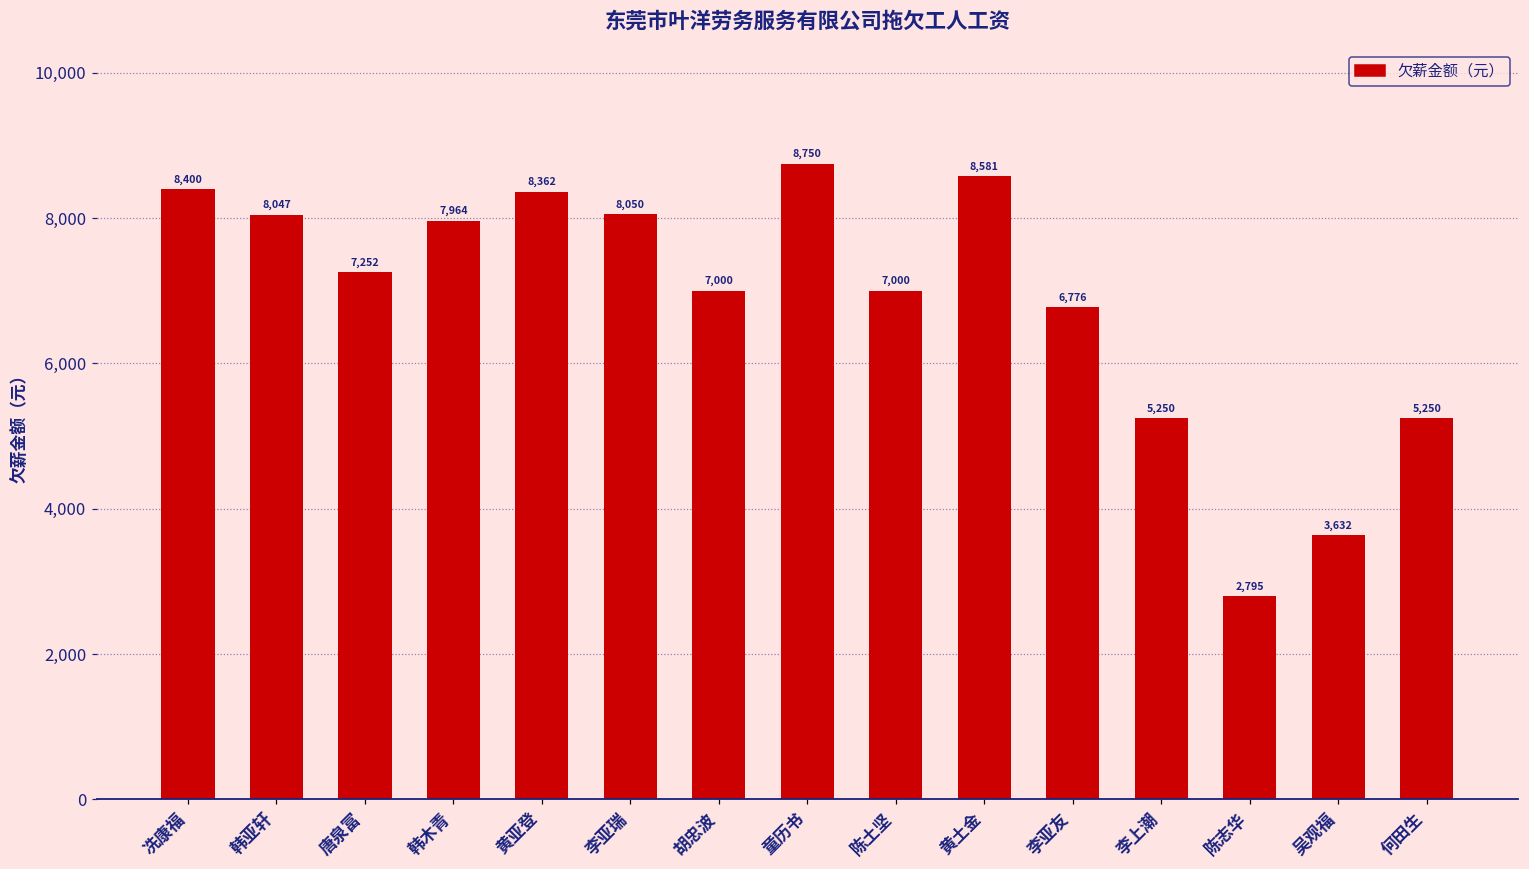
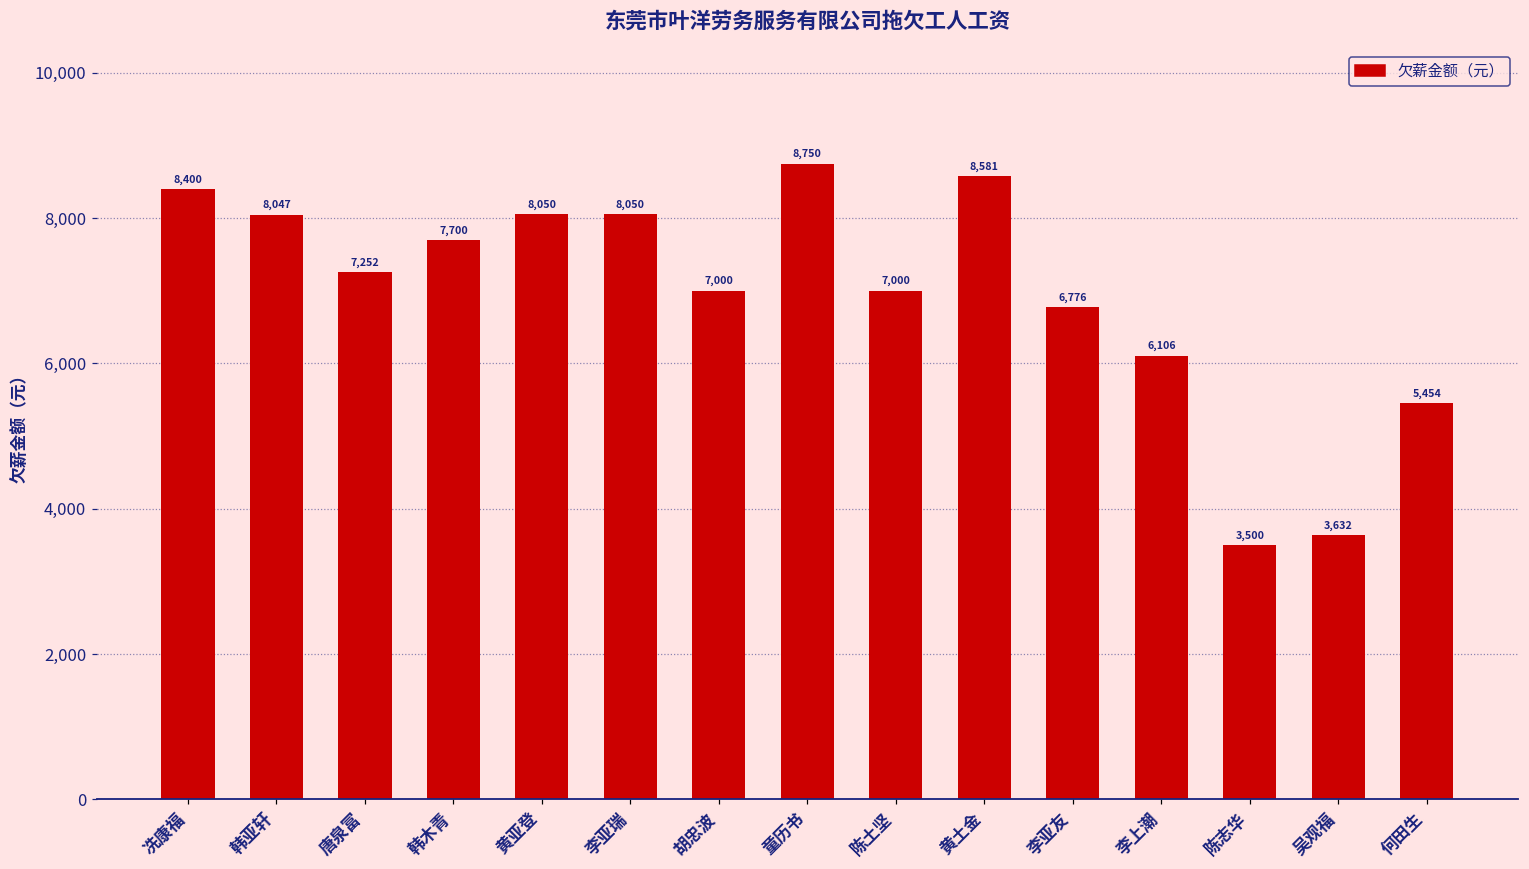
韩木青: 7,964 -> 7,700
黄亚登: 8,362 -> 8,050
李上潮: 5,250 -> 6,106
陈志华: 2,795 -> 3,500
何田生: 5,250 -> 5,454
